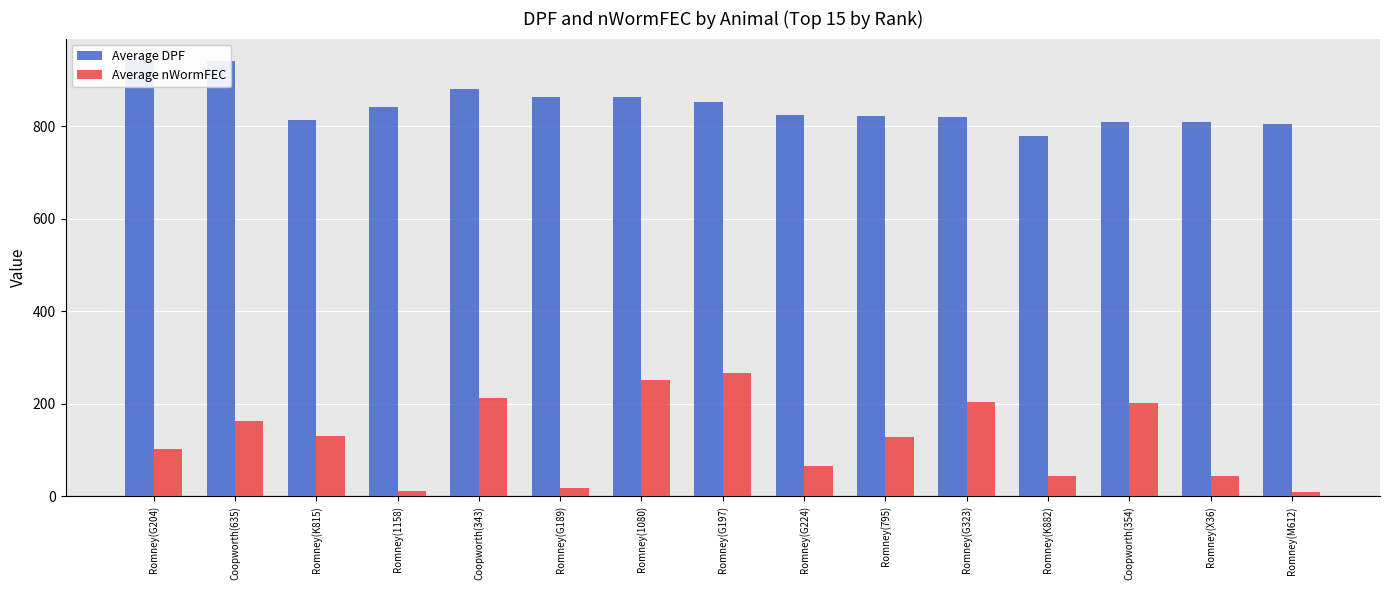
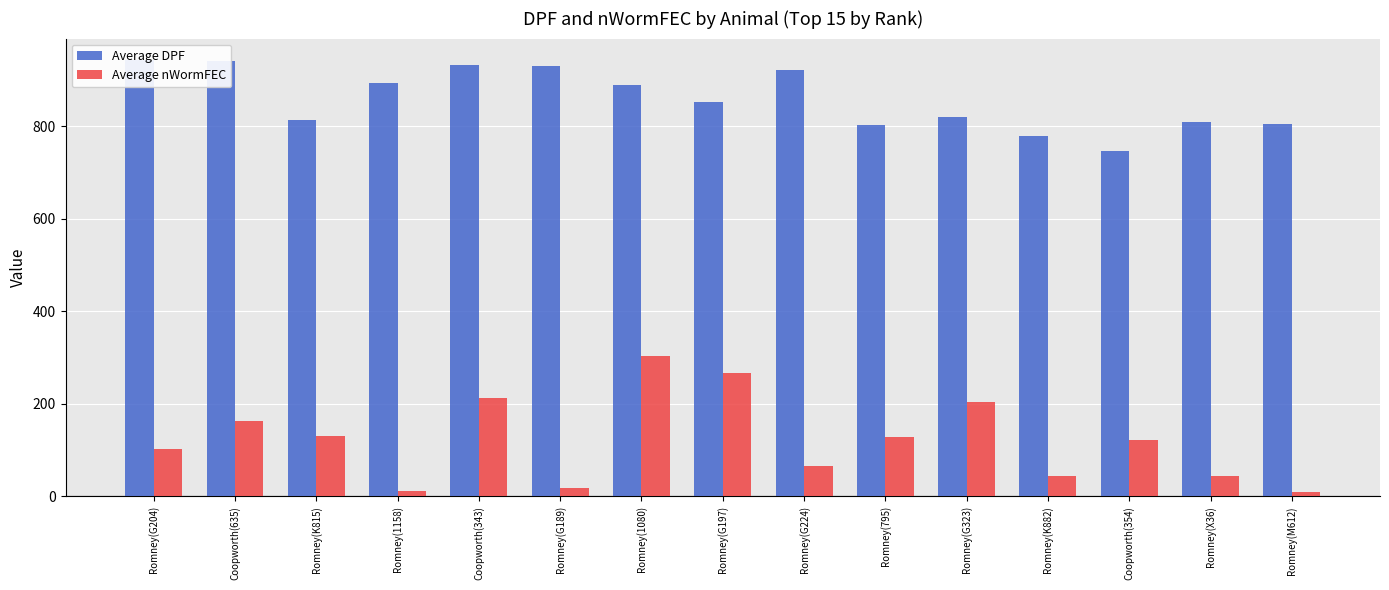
Average DPF, Romney(1158): 840 -> 890
Average DPF, Coopworth(343): 880 -> 930
Average DPF, Romney(G189): 860 -> 930
Average DPF, Romney(1080): 860 -> 890
Average nWormFEC, Romney(1080): 250 -> 300
Average DPF, Romney(G224): 820 -> 920
Average DPF, Romney(795): 820 -> 800
Average DPF, Coopworth(354): 810 -> 750
Average nWormFEC, Coopworth(354): 200 -> 120
